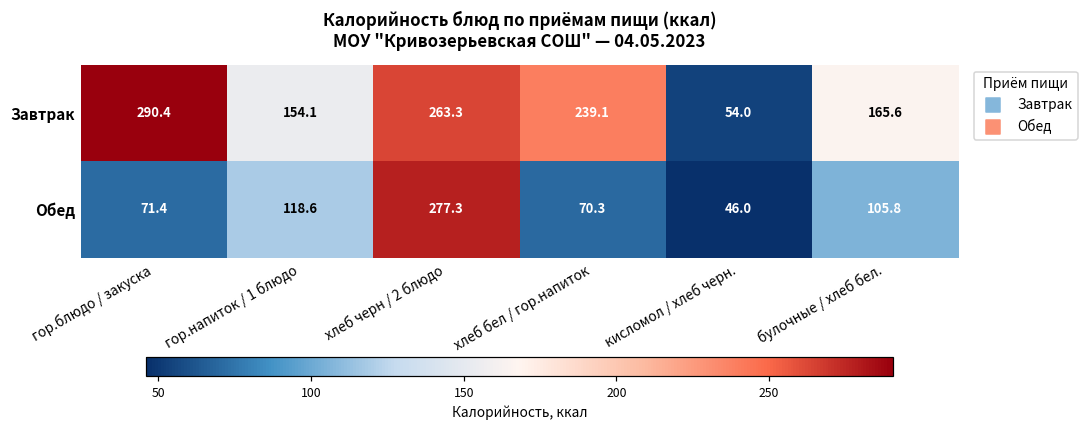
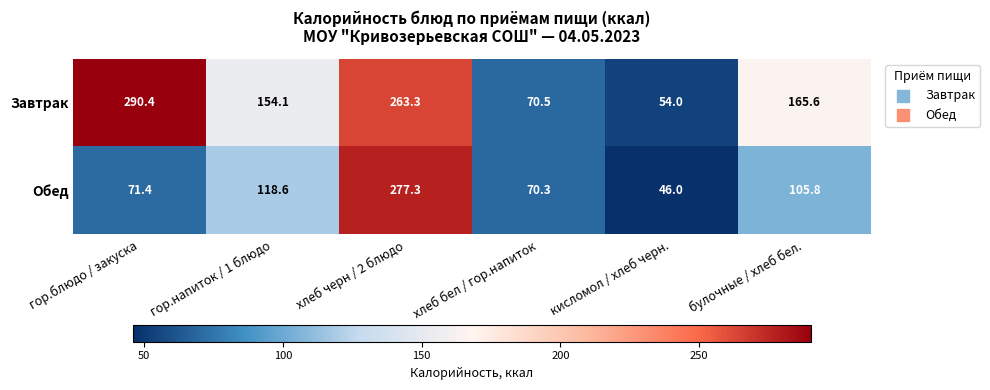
Завтрак, хлеб бел / гор.напиток: 239.1 -> 70.5
